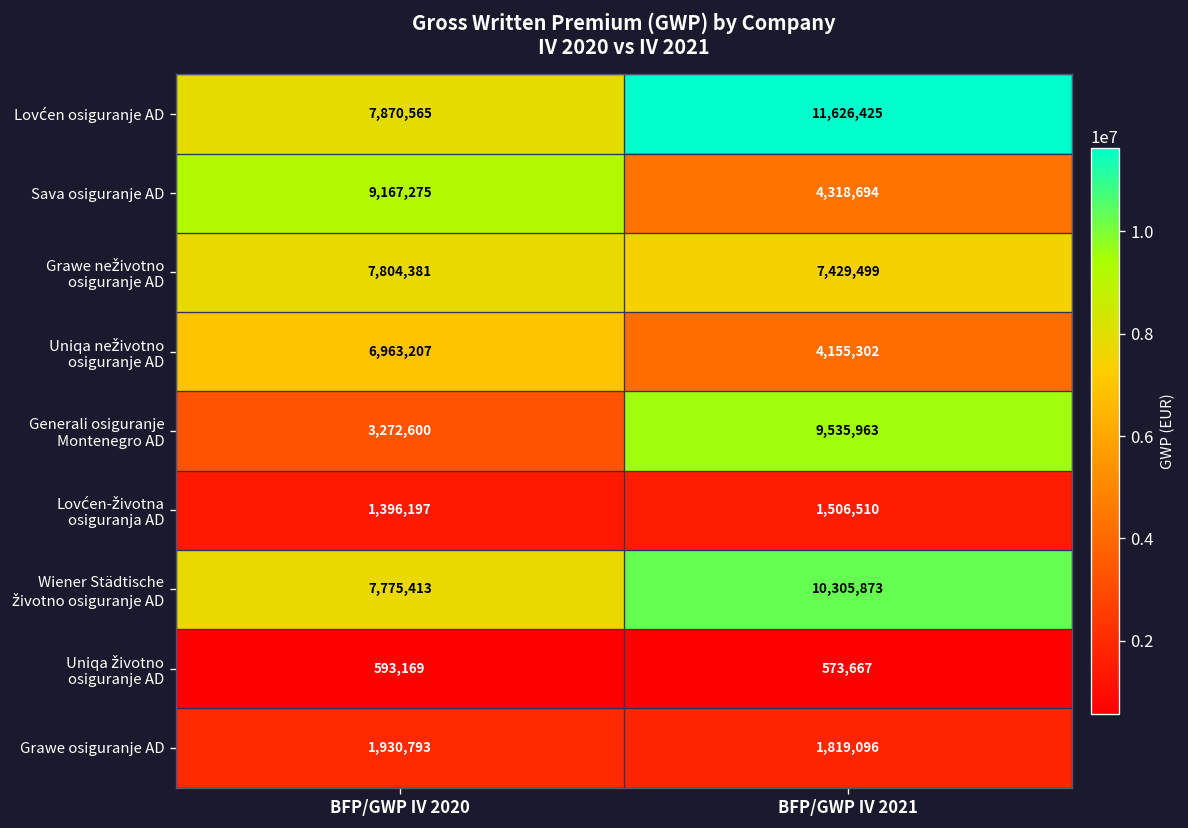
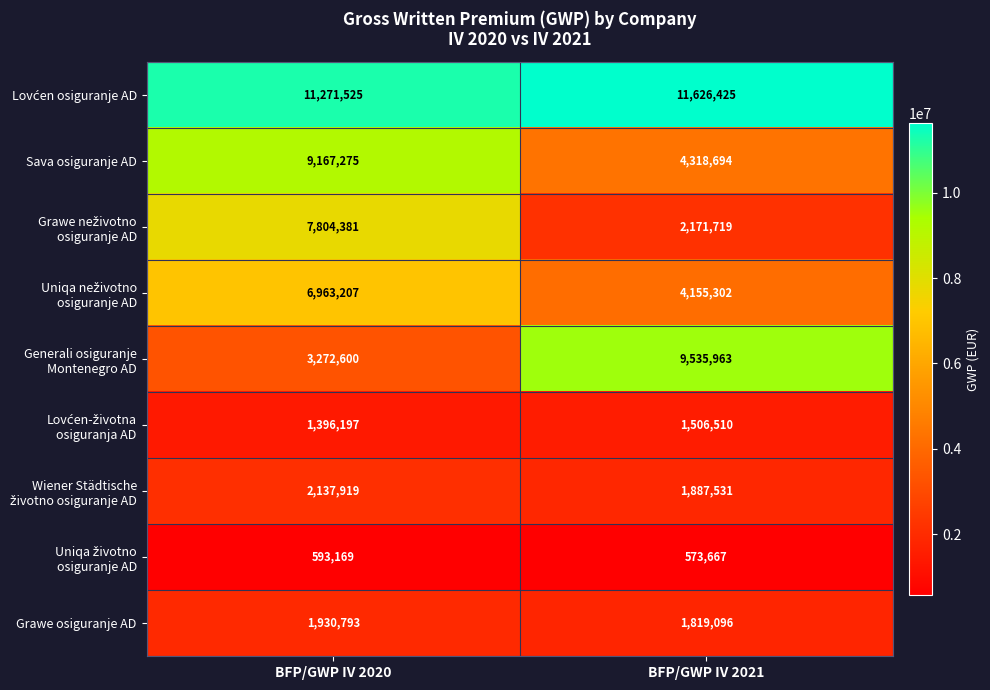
Lovćen osiguranje AD, BFP/GWP IV 2020: 7,870,565 -> 11,271,525
Grawe neživotno osiguranje AD, BFP/GWP IV 2021: 7,429,499 -> 2,171,719
Wiener Städtische životno osiguranje AD, BFP/GWP IV 2020: 7,775,413 -> 2,137,919
Wiener Städtische životno osiguranje AD, BFP/GWP IV 2021: 10,305,873 -> 1,887,531
